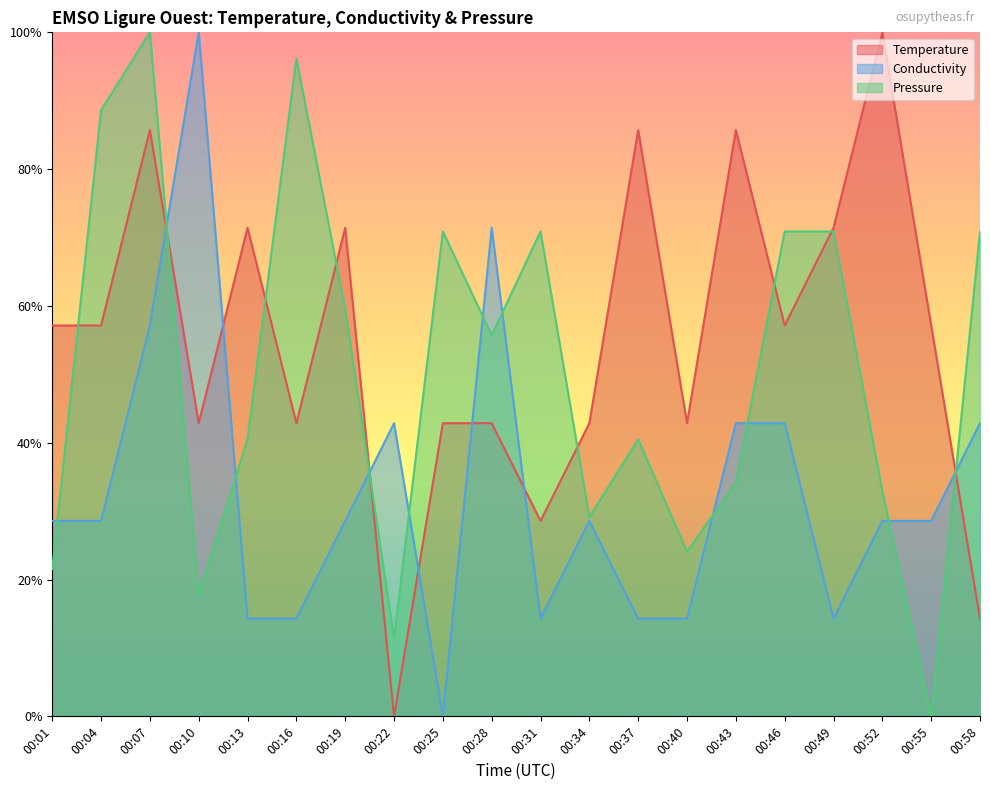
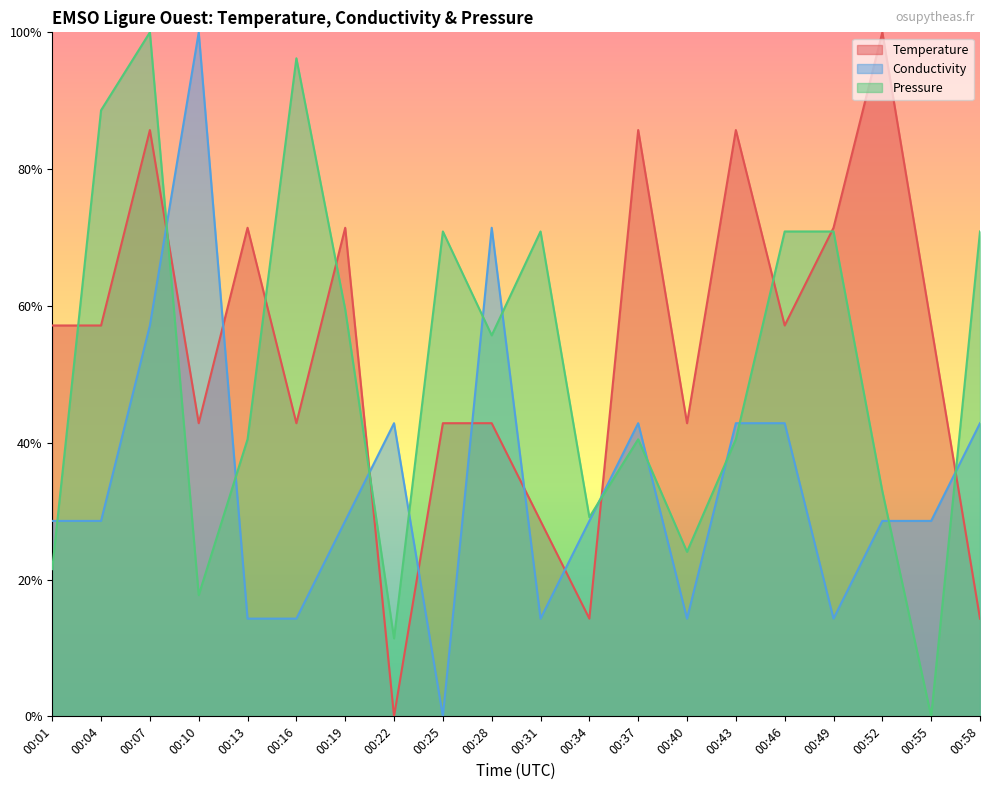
Temperature, 00:34: 43% -> 14%
Conductivity, 00:37: 14% -> 43%
Pressure, 00:43: 34% -> 41%
